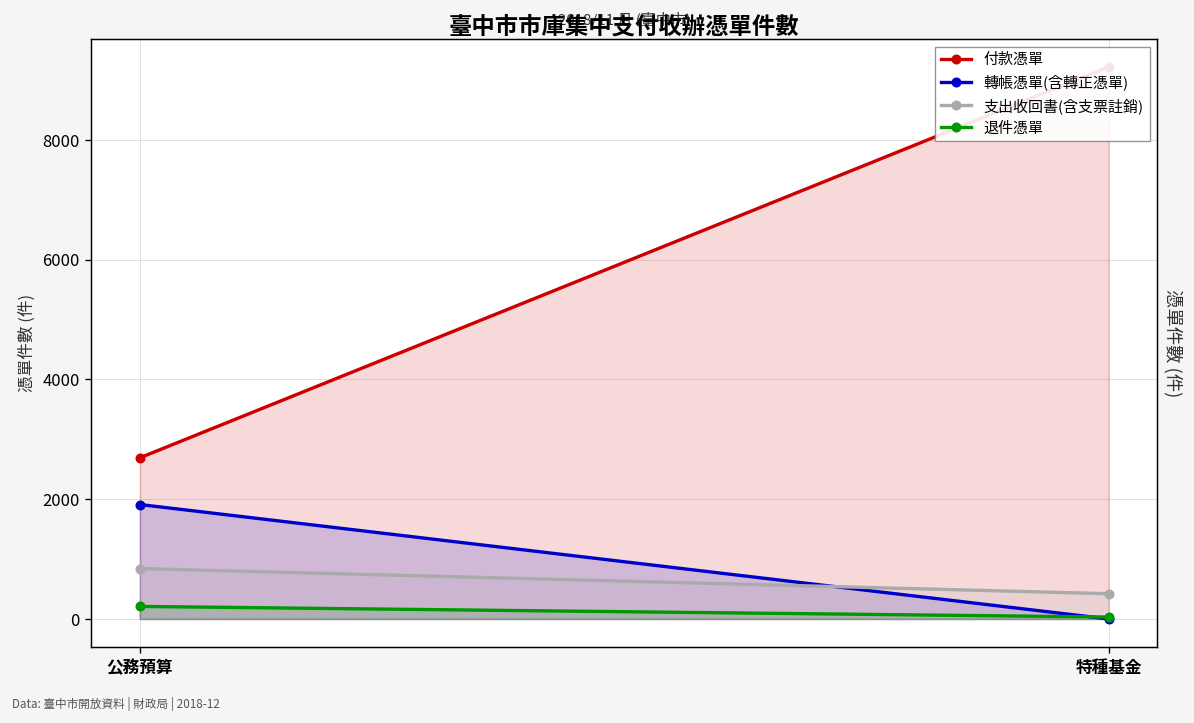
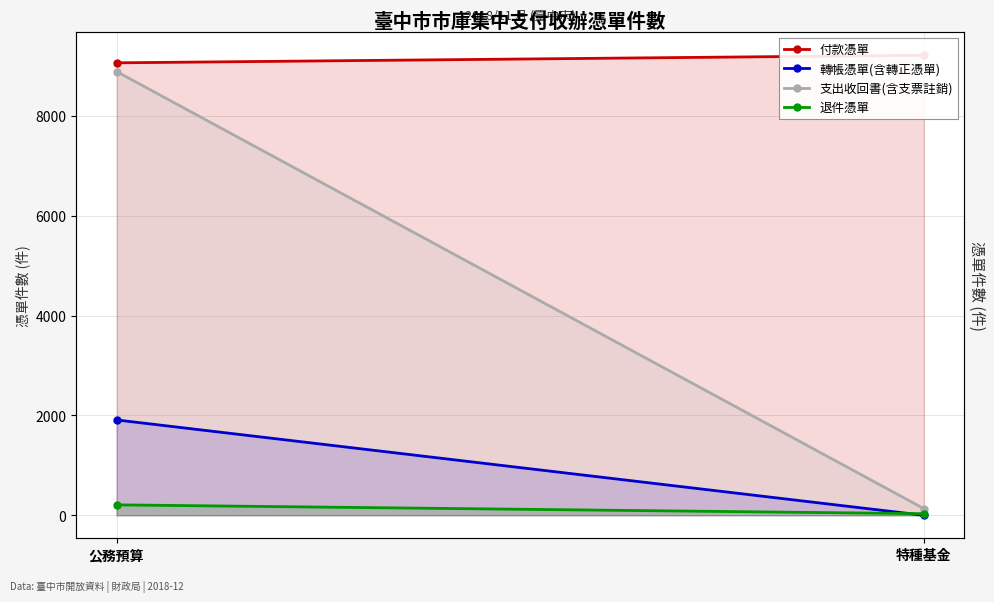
付款憑單, 公務預算: 2700 -> 9100
支出收回書(含支票註銷), 公務預算: 800 -> 8900
支出收回書(含支票註銷), 特種基金: 400 -> 100
